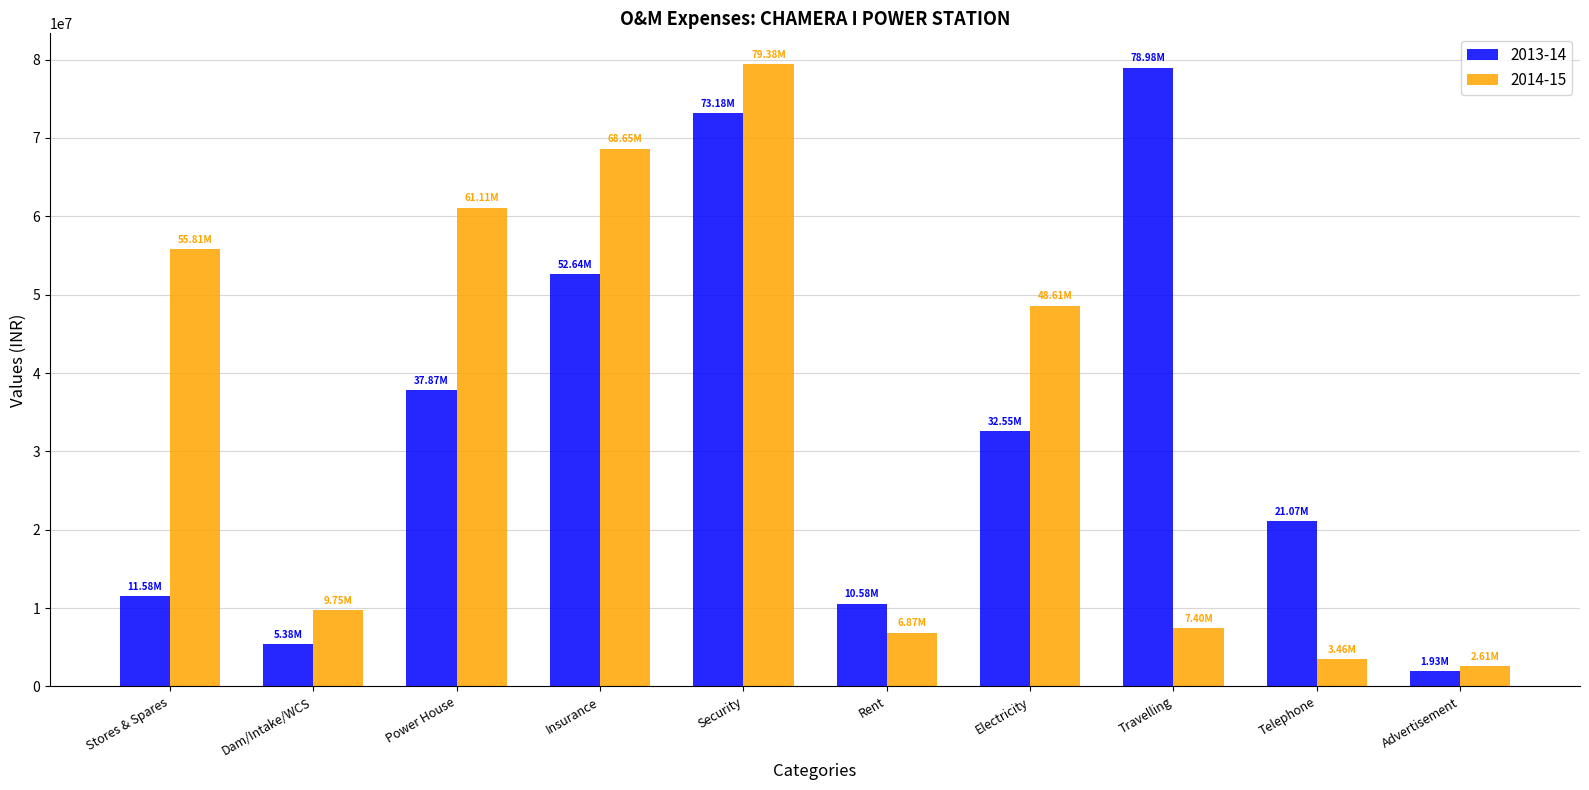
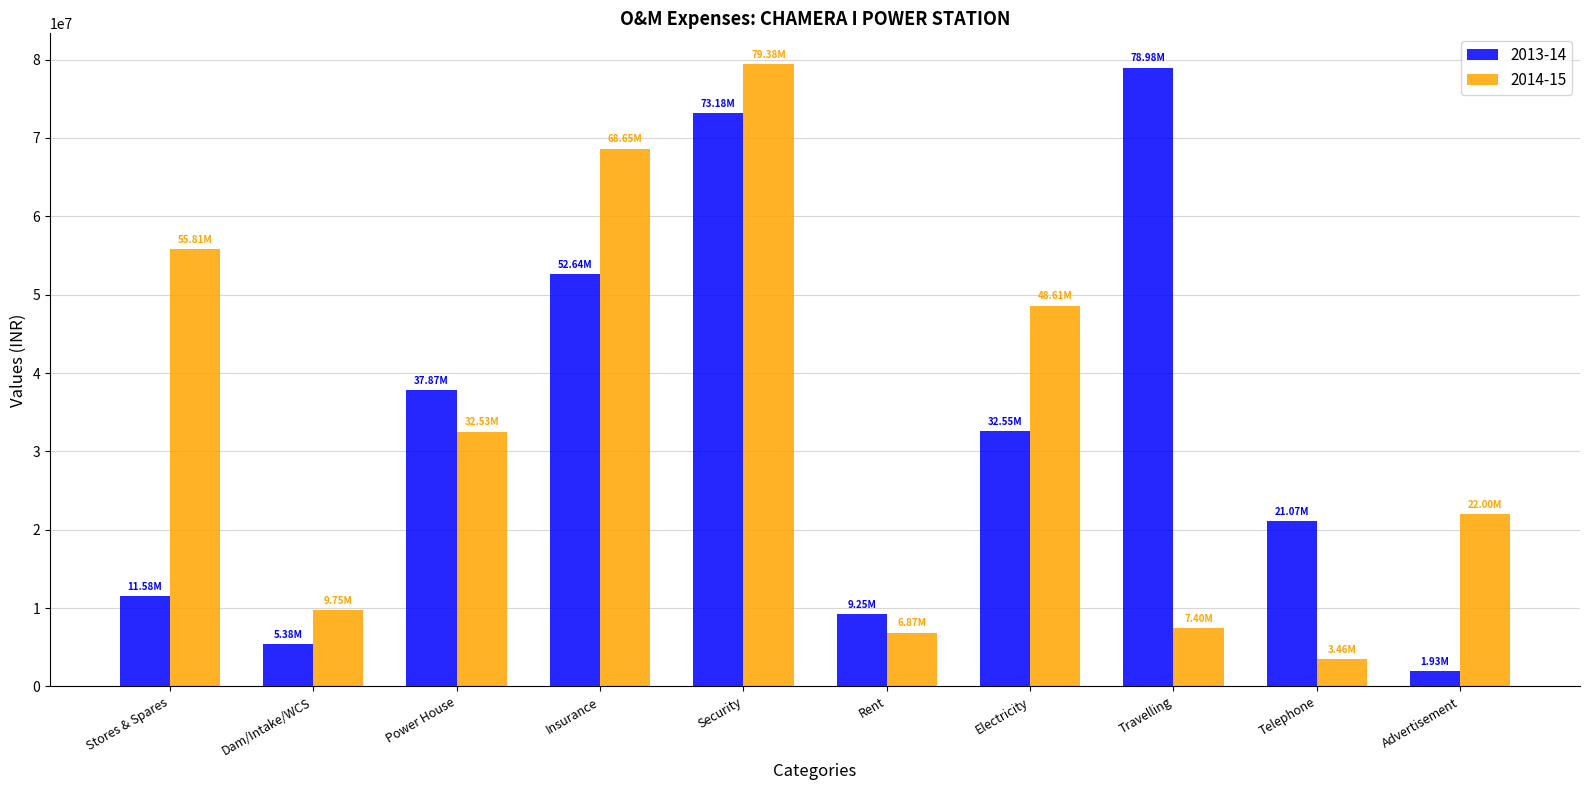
2014-15, Power House: 61.11M -> 32.53M
2013-14, Rent: 10.58M -> 9.25M
2014-15, Advertisement: 2.61M -> 22.00M
